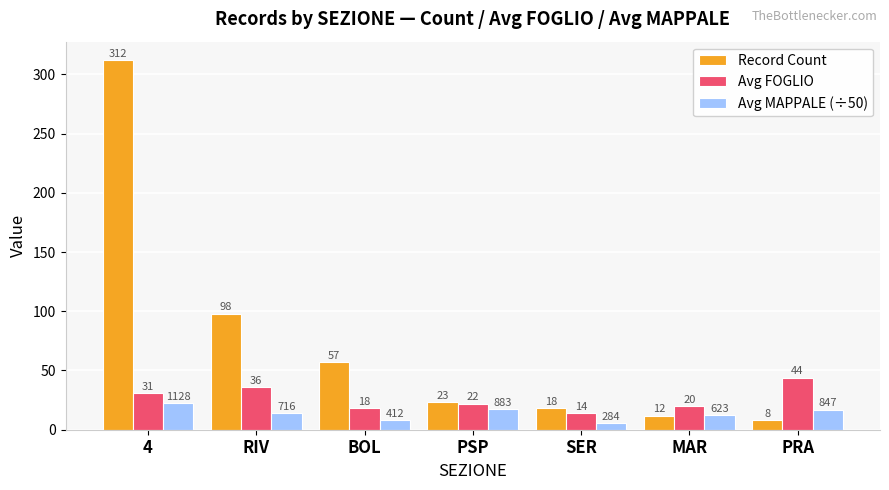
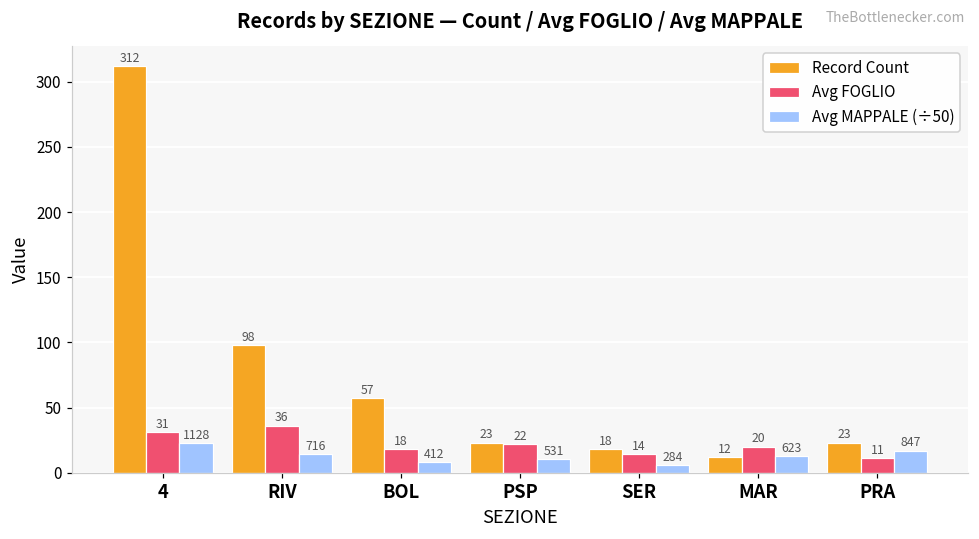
Avg MAPPALE (÷50), PSP: 883 -> 531
Record Count, PRA: 8 -> 23
Avg FOGLIO, PRA: 44 -> 11
